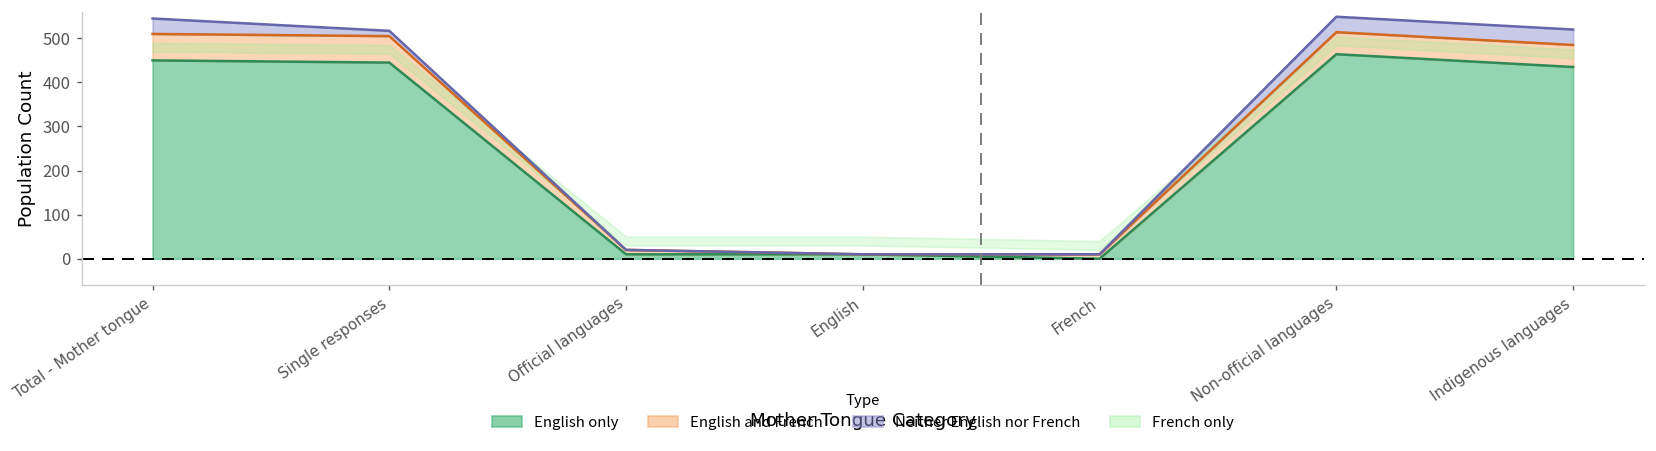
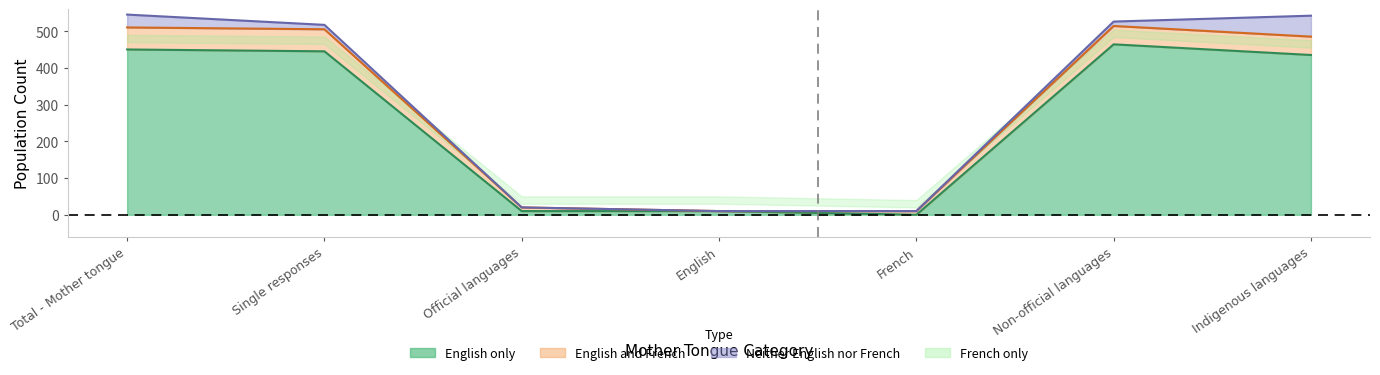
Neither English nor French, Non-official languages: 40 -> 10
Neither English nor French, Indigenous languages: 40 -> 60
